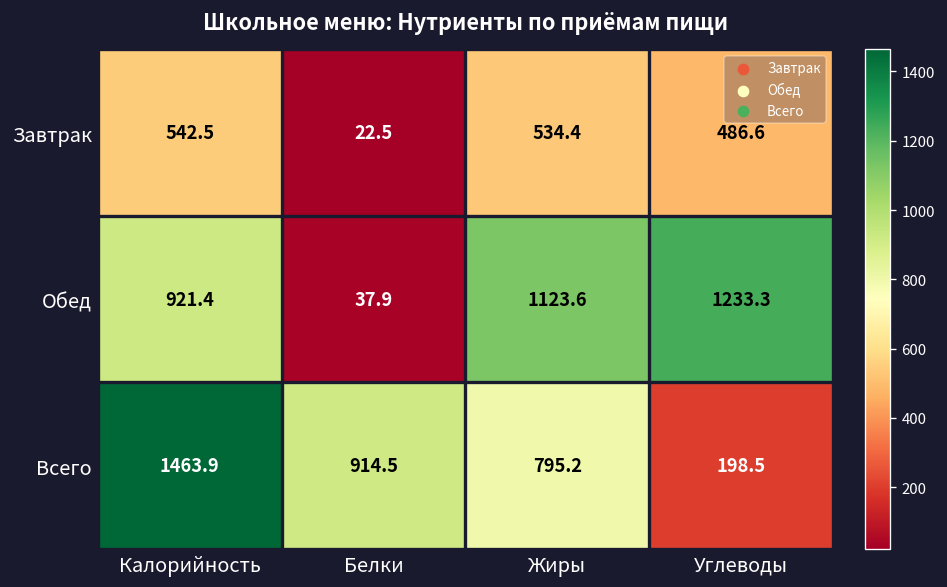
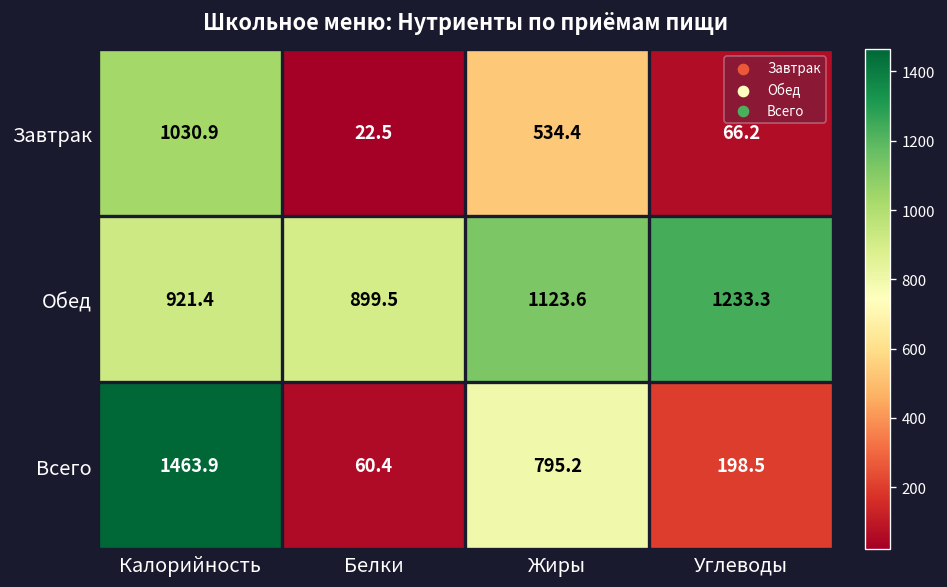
Завтрак, Калорийность: 542.5 -> 1030.9
Завтрак, Углеводы: 486.6 -> 66.2
Обед, Белки: 37.9 -> 899.5
Всего, Белки: 914.5 -> 60.4
